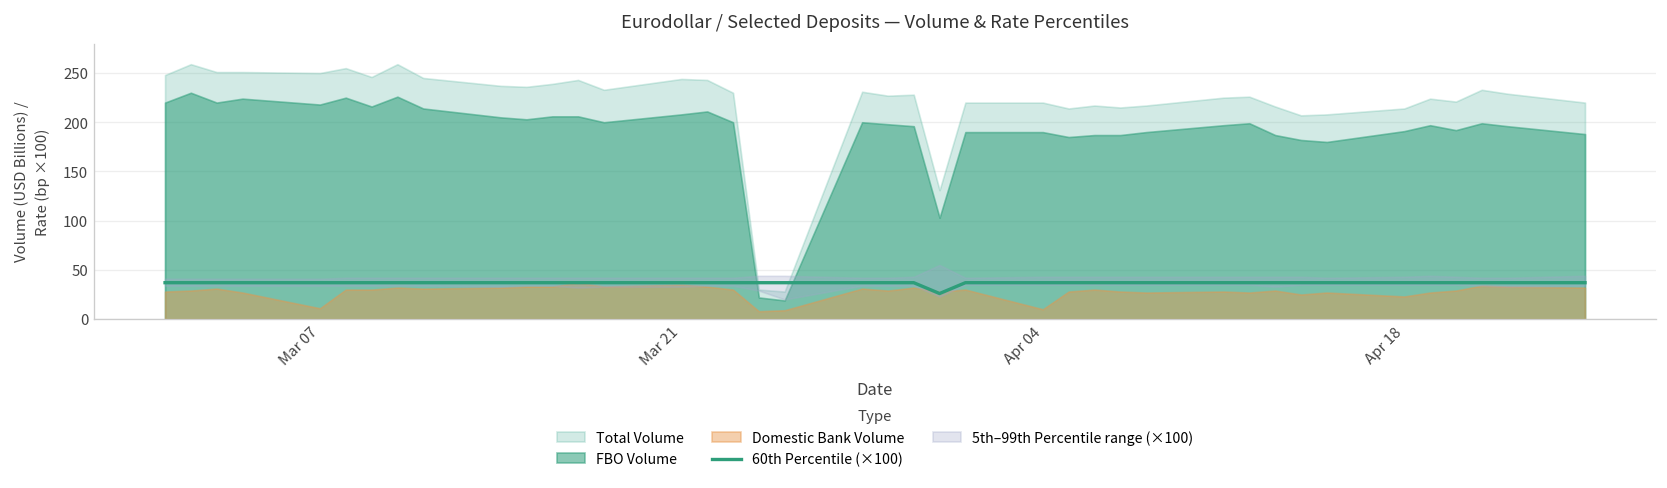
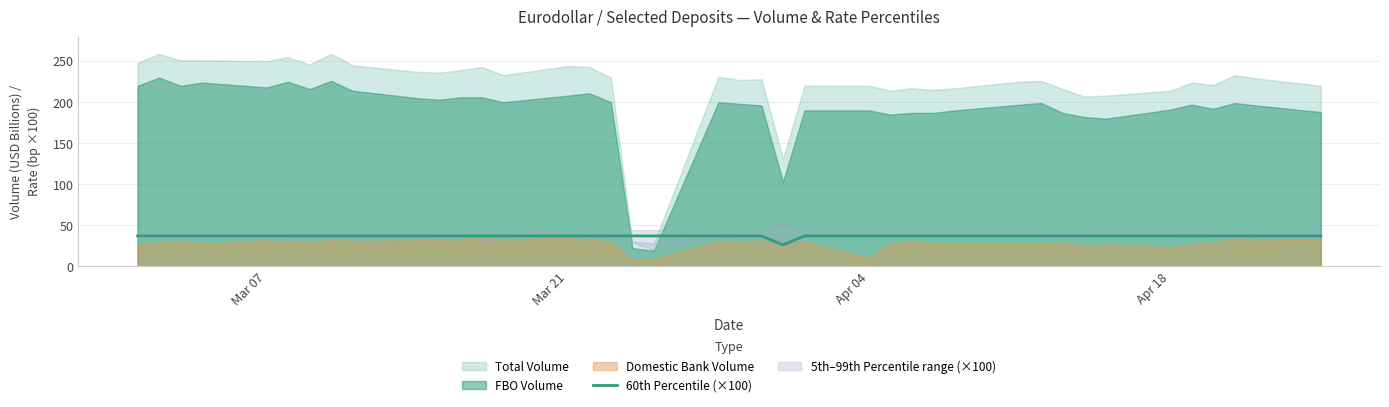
Domestic Bank Volume, Mar 07: 10 -> 30
